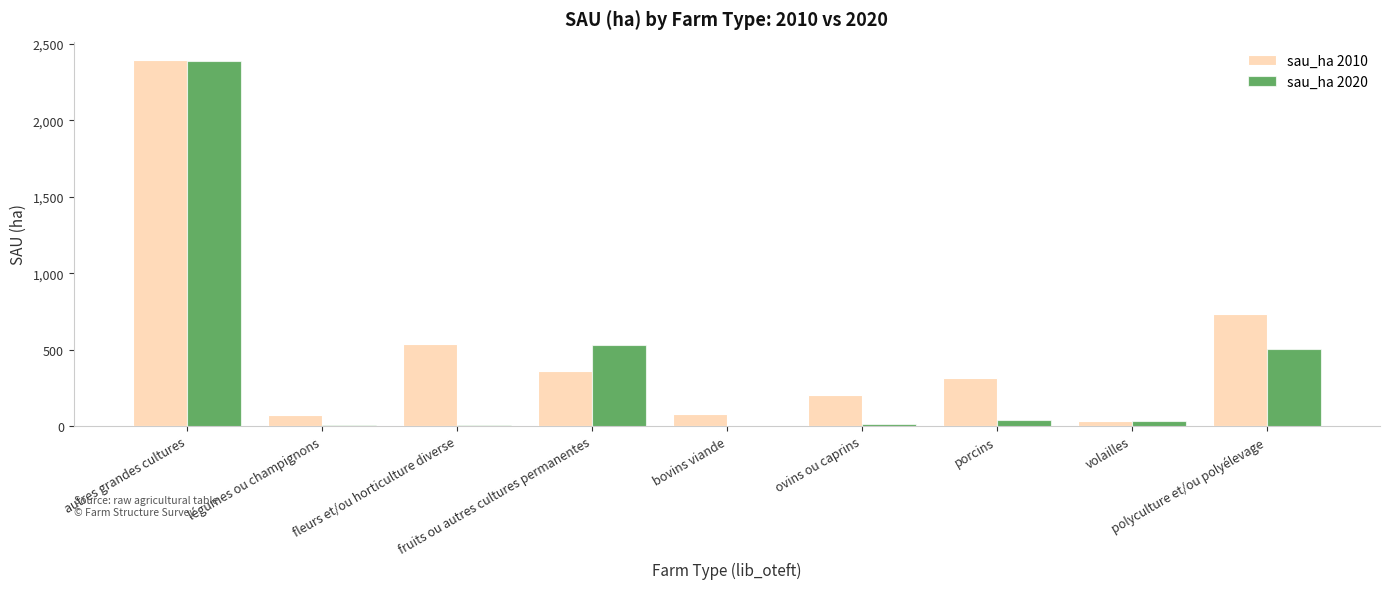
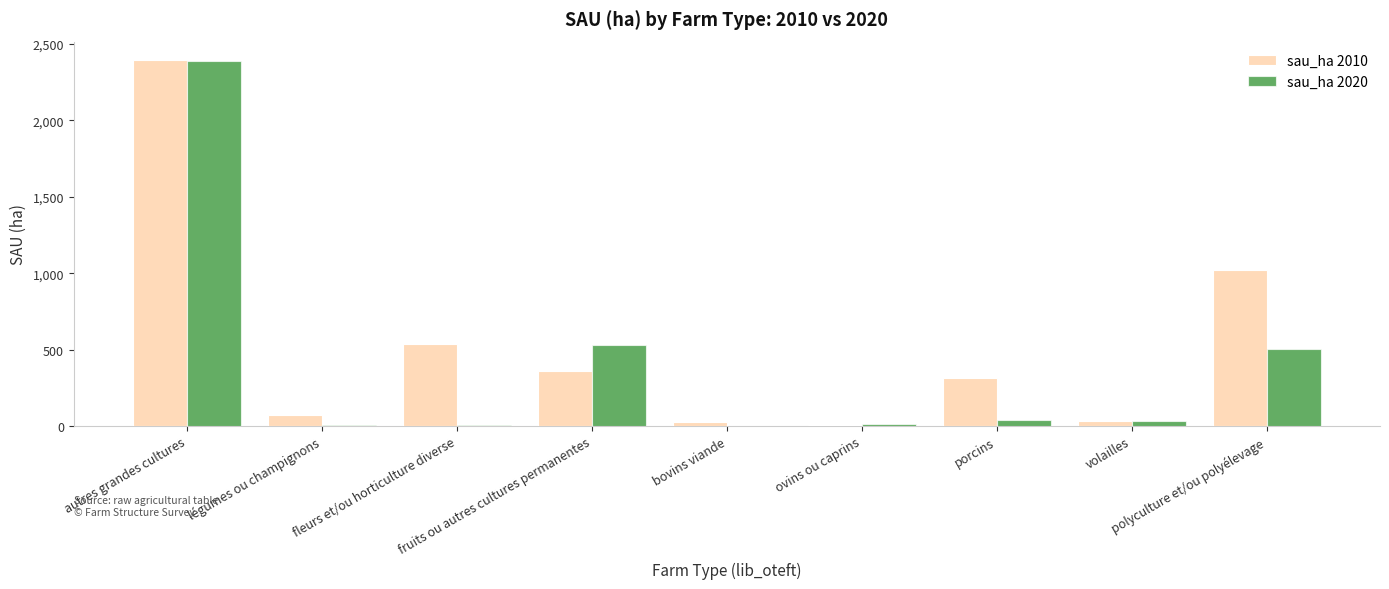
sau_ha 2010, bovins viande: 80 -> 30
sau_ha 2010, ovins ou caprins: 200 -> 10
sau_ha 2010, polyculture et/ou polyélevage: 740 -> 1,020
